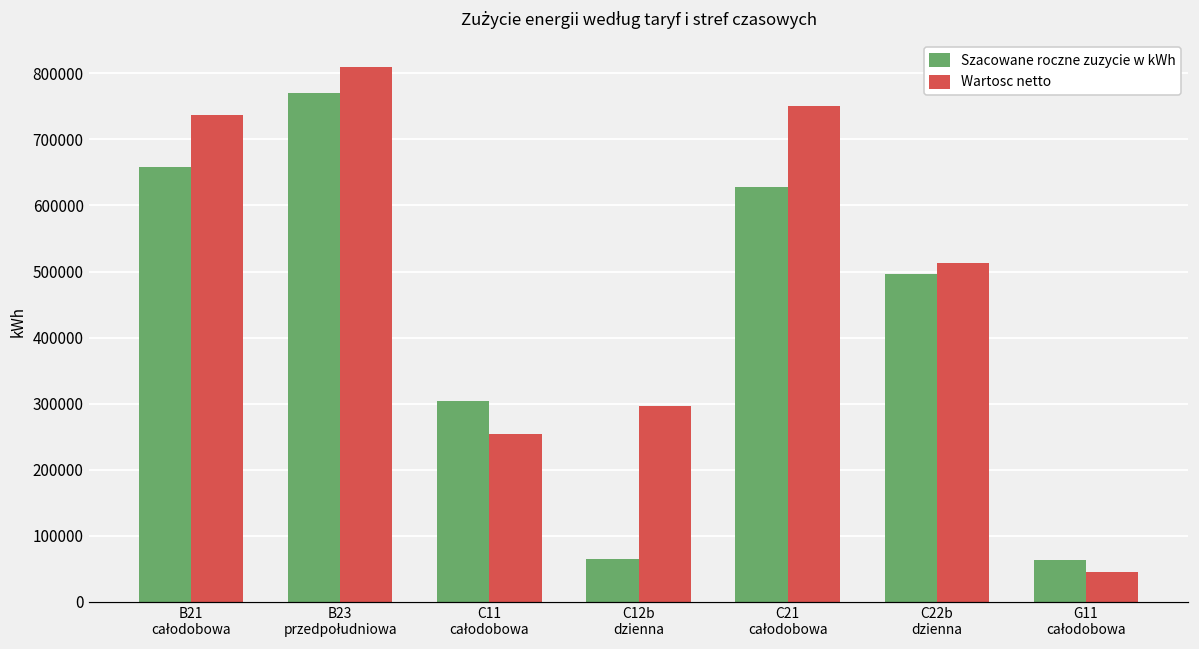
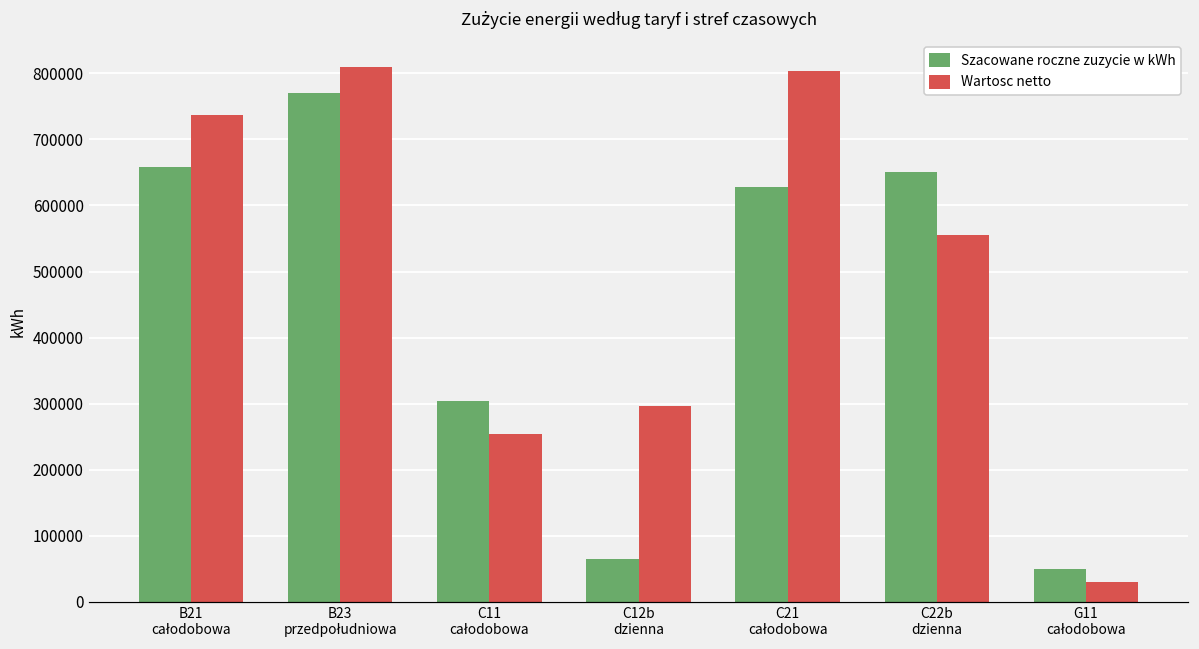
Wartosc netto, C21 całodobowa: 750000 -> 800000
Szacowane roczne zuzycie w kWh, C22b dzienna: 500000 -> 650000
Wartosc netto, C22b dzienna: 510000 -> 550000
Szacowane roczne zuzycie w kWh, G11 całodobowa: 60000 -> 50000
Wartosc netto, G11 całodobowa: 40000 -> 30000
